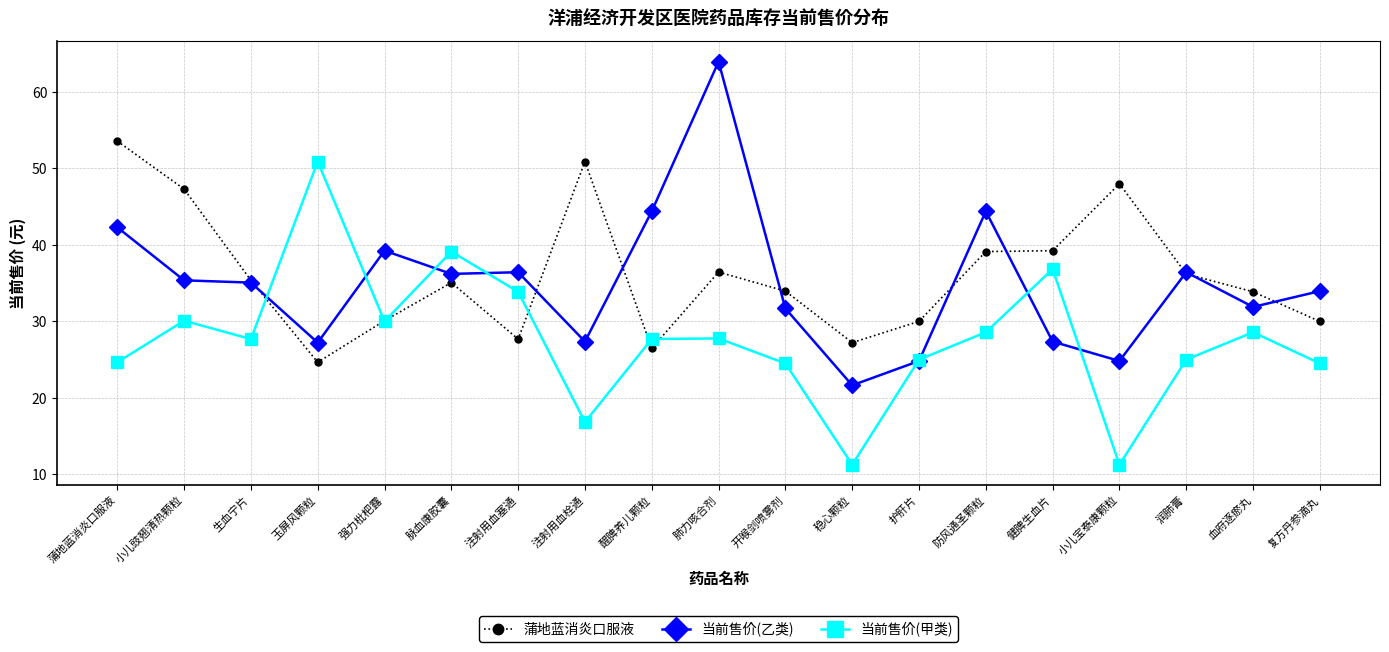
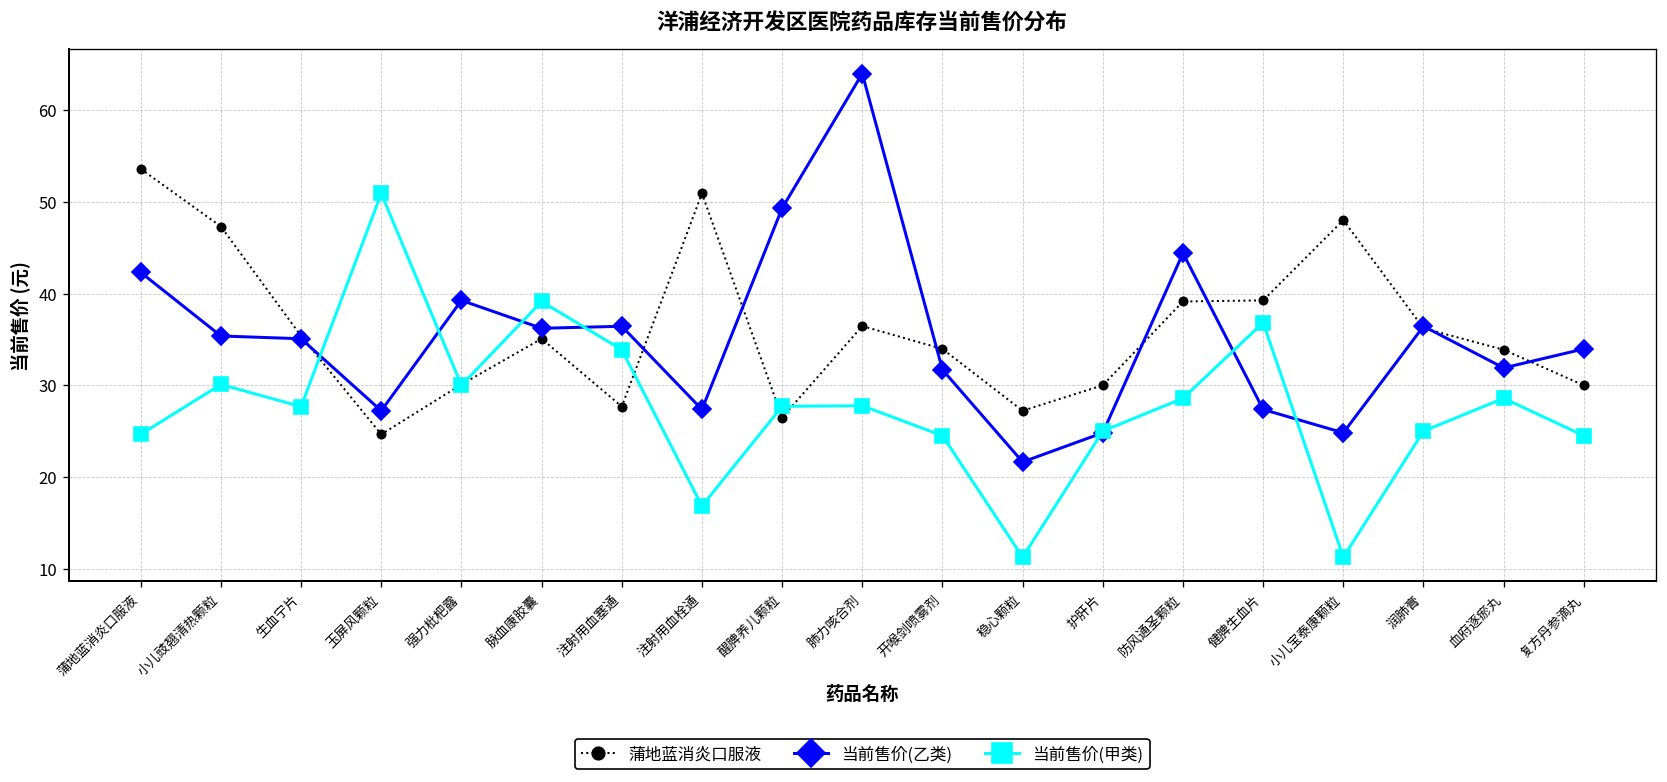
当前售价(乙类), 醒脾养儿颗粒: 44 -> 49
